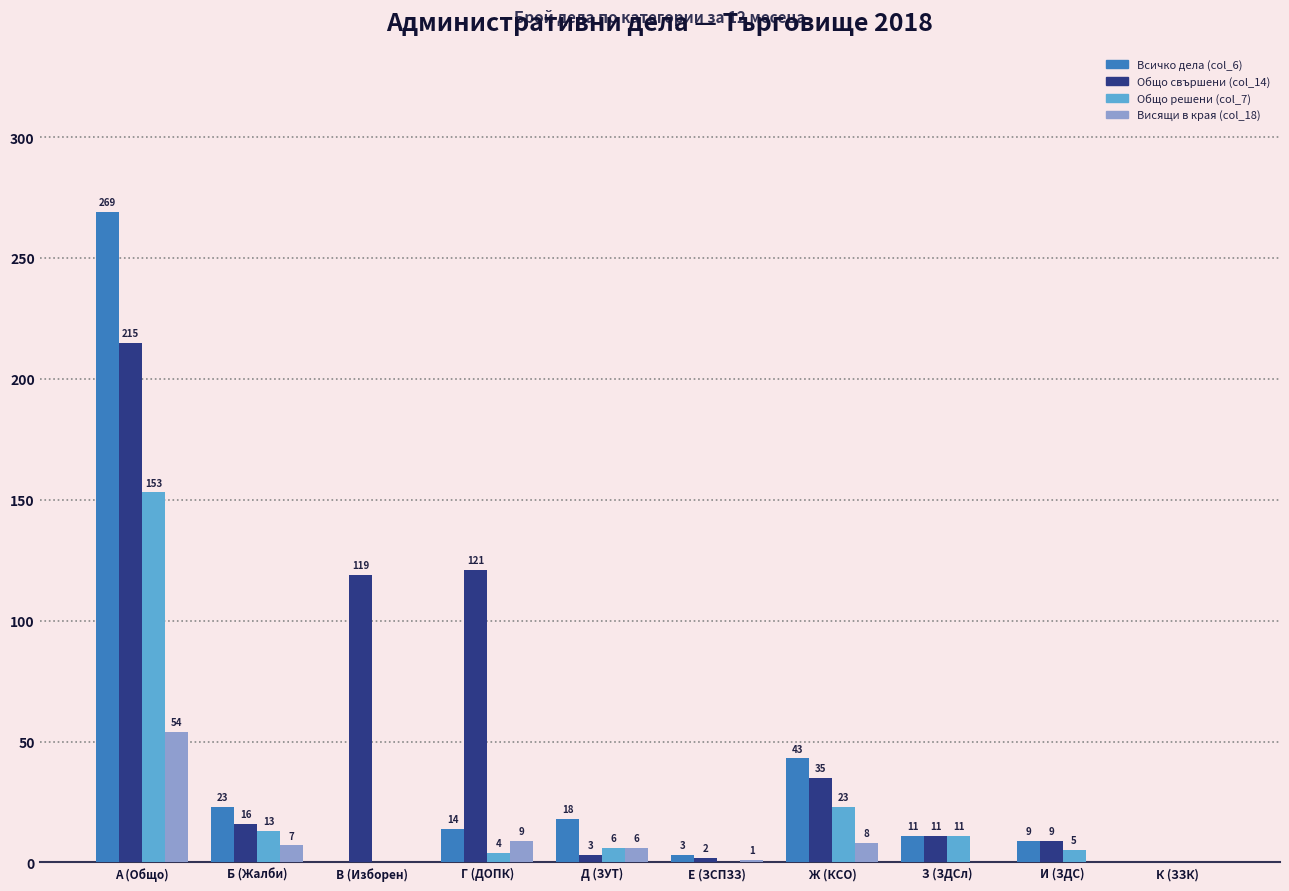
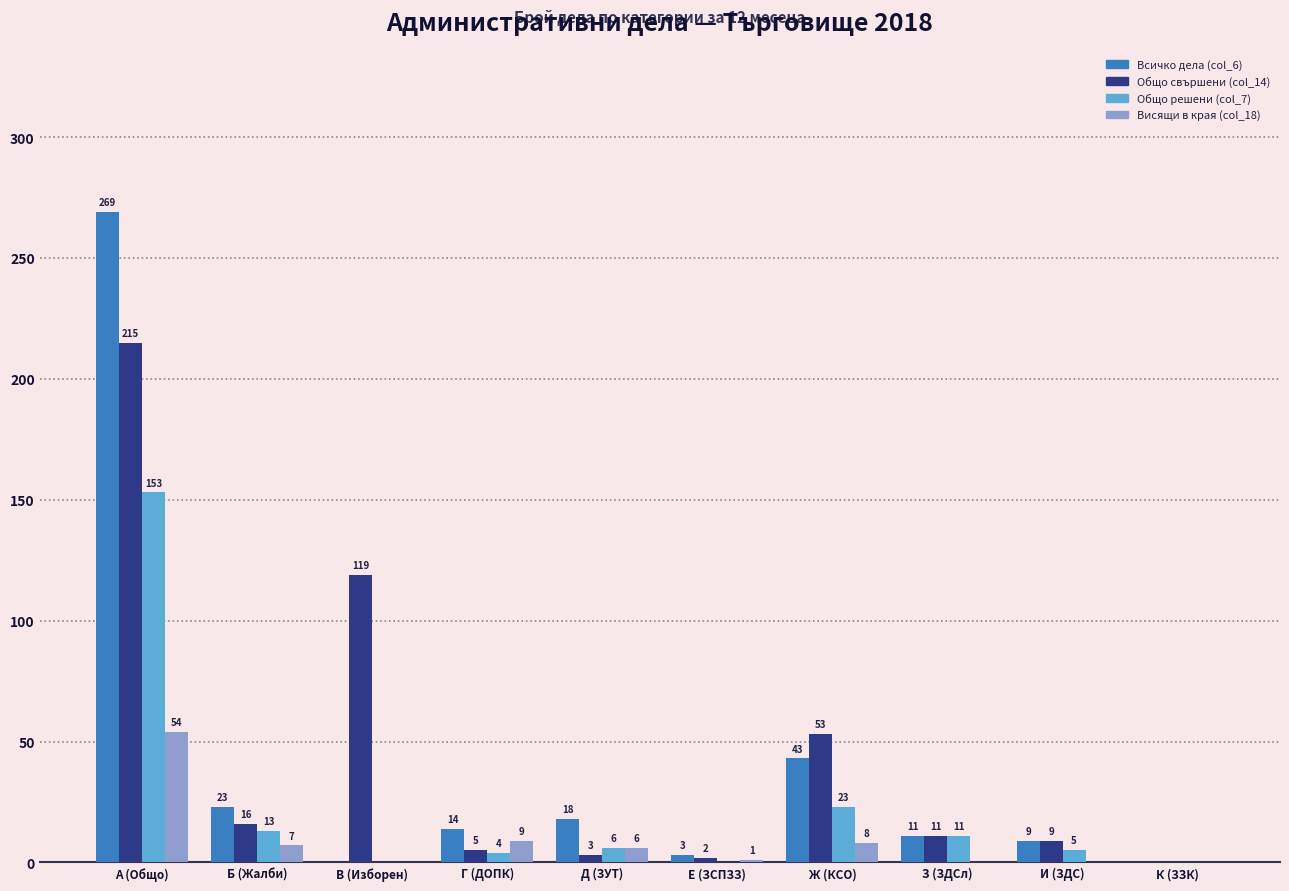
Общо свършени (col_14), Г (ДОПК): 121 -> 5
Общо свършени (col_14), Ж (КСО): 35 -> 53
